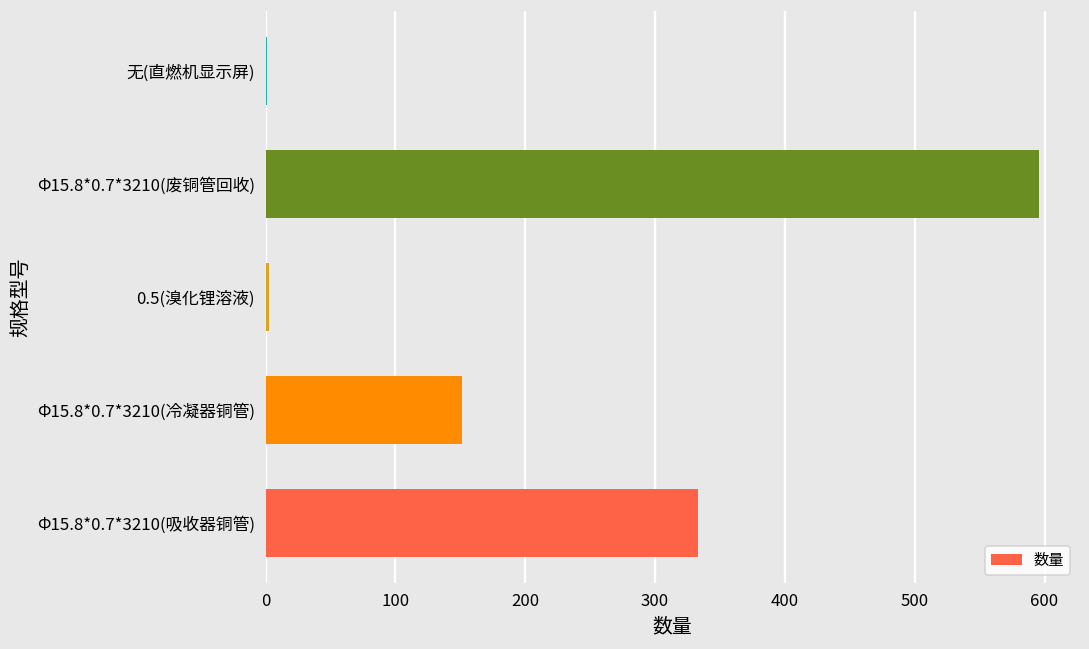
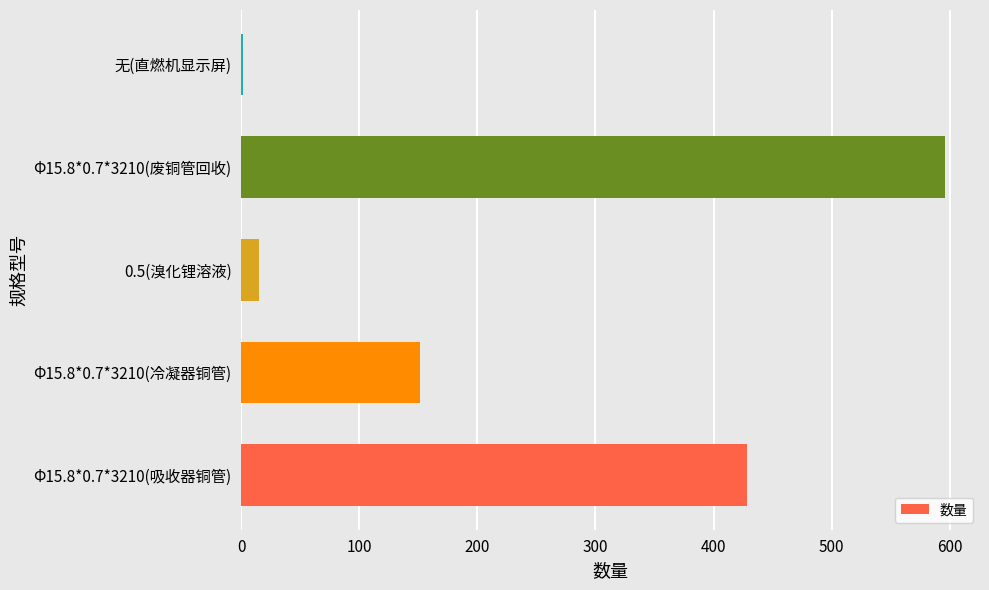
0.5(溴化锂溶液): 3 -> 15
Φ15.8*0.7*3210(吸收器铜管): 333 -> 428
